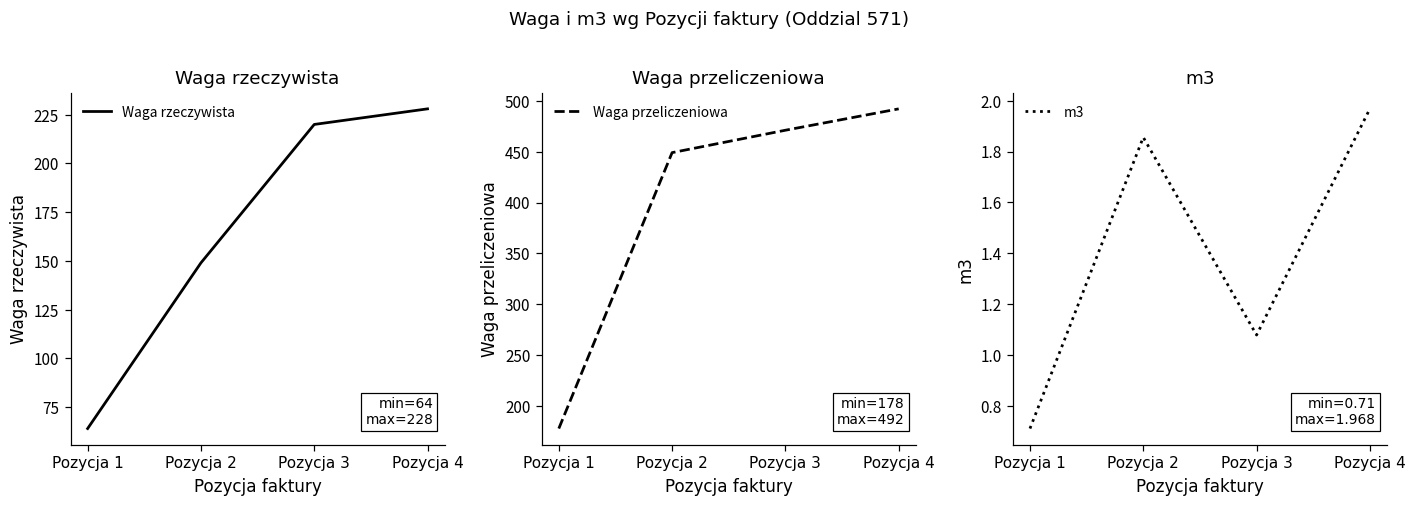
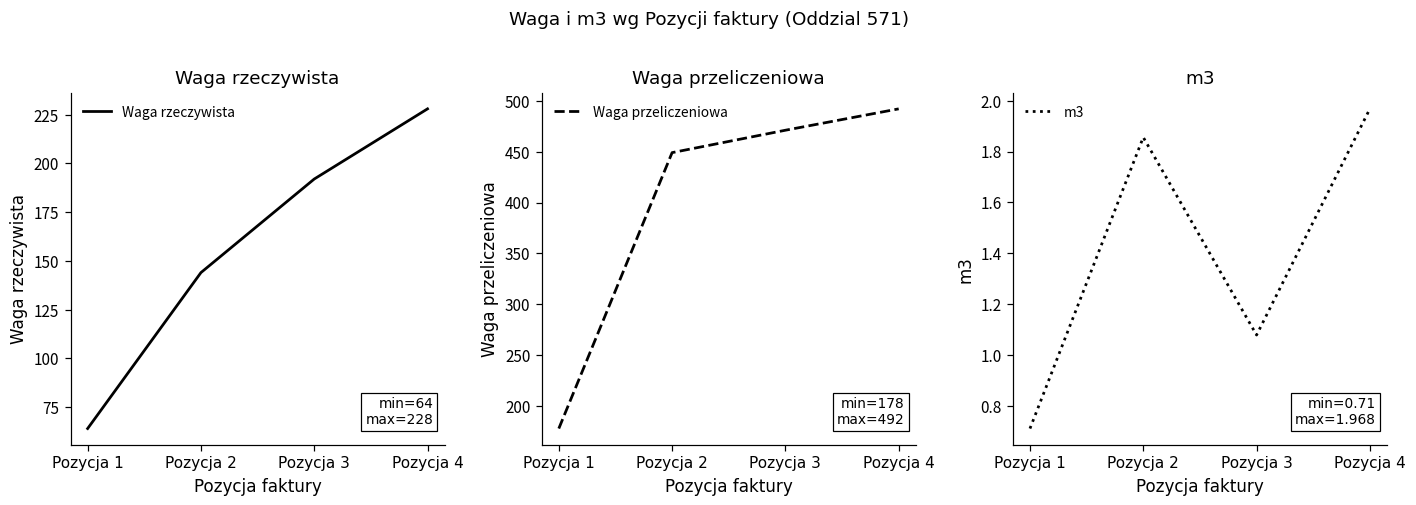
Waga rzeczywista, Pozycja 2: 149 -> 144
Waga rzeczywista, Pozycja 3: 220 -> 192
